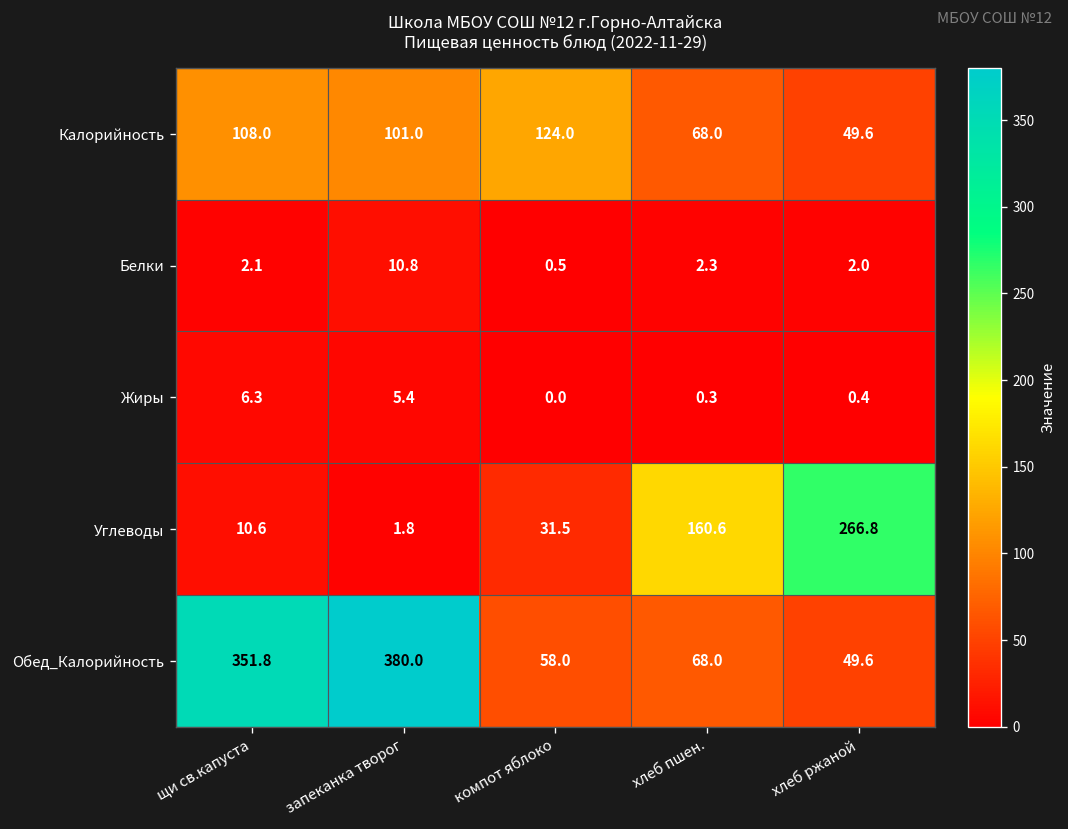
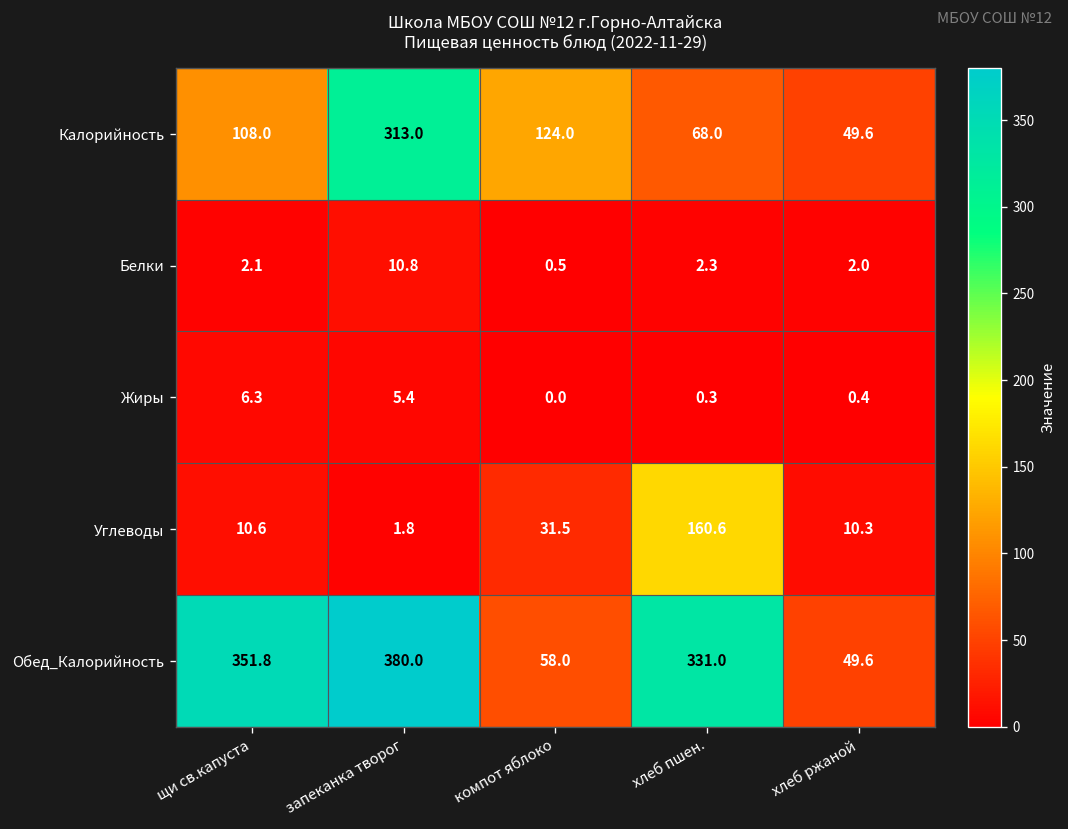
Калорийность, запеканка творог: 101.0 -> 313.0
Углеводы, хлеб ржаной: 266.8 -> 10.3
Обед_Калорийность, хлеб пшен.: 68.0 -> 331.0
